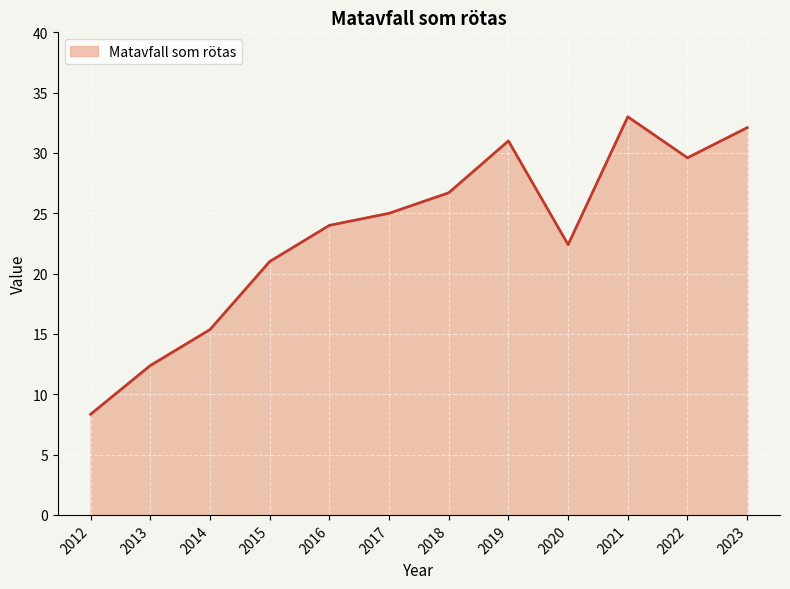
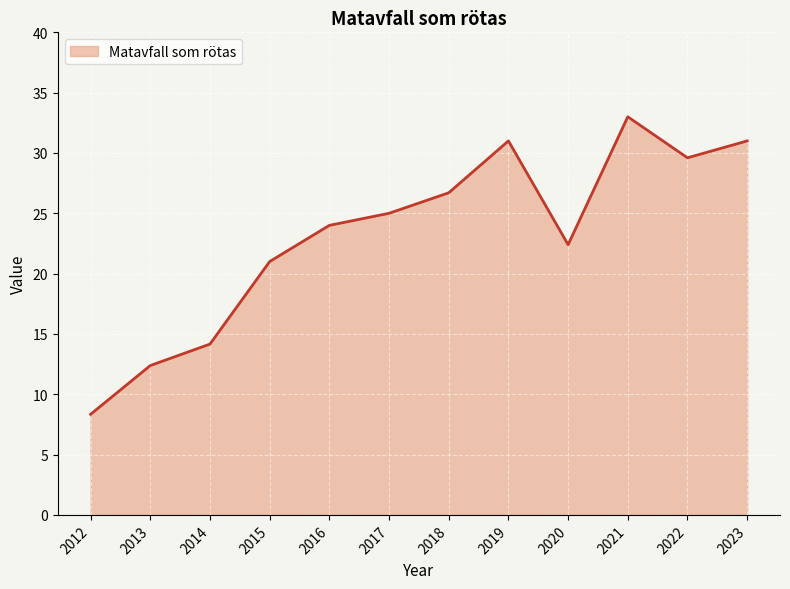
2014: 15.4 -> 14.2
2023: 32.1 -> 31.0
